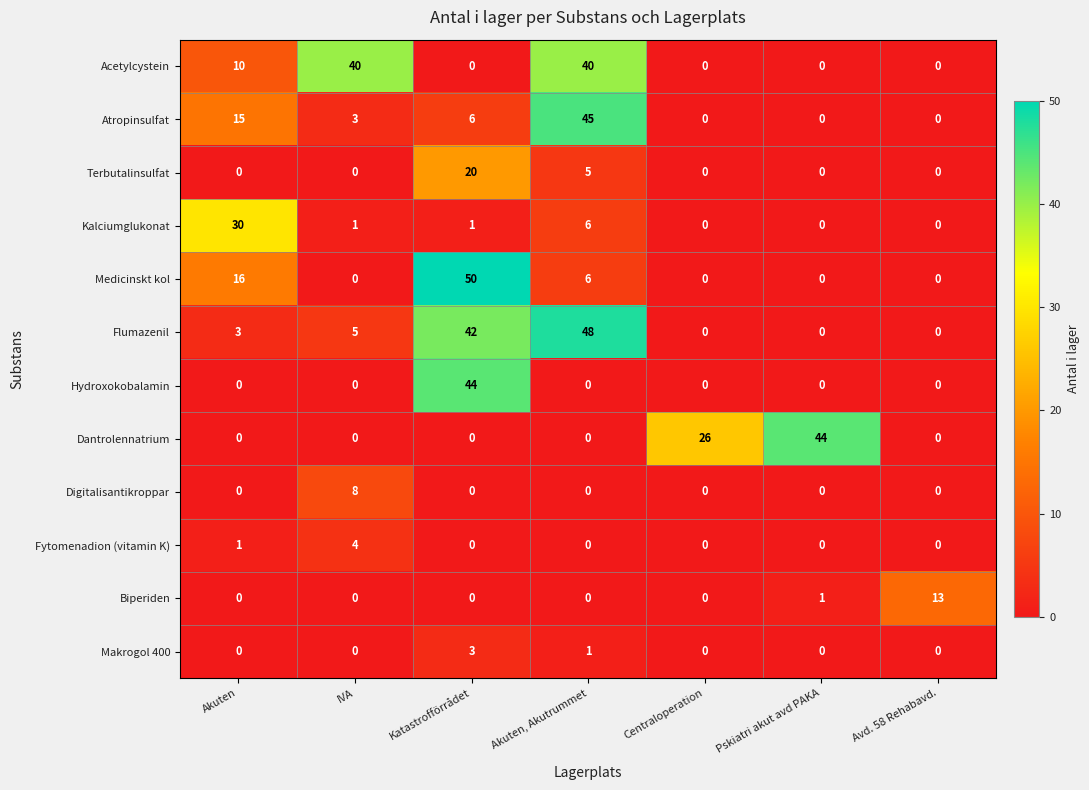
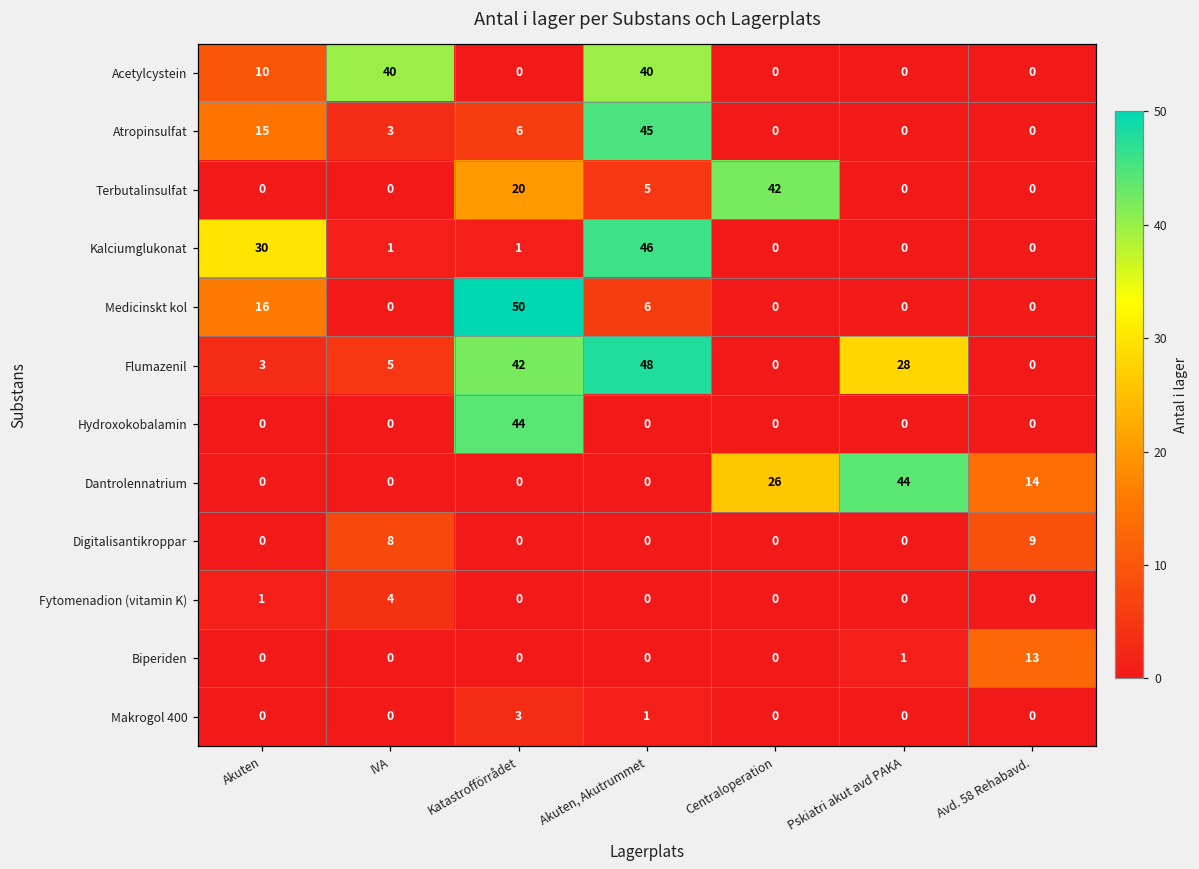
Terbutalinsulfat, Centraloperation: 0 -> 42
Kalciumglukonat, Akuten, Akutrummet: 6 -> 46
Flumazenil, Pskiatri akut avd PAKA: 0 -> 28
Dantrolennatrium, Avd. 58 Rehabavd.: 0 -> 14
Digitalisantikroppar, Avd. 58 Rehabavd.: 0 -> 9
